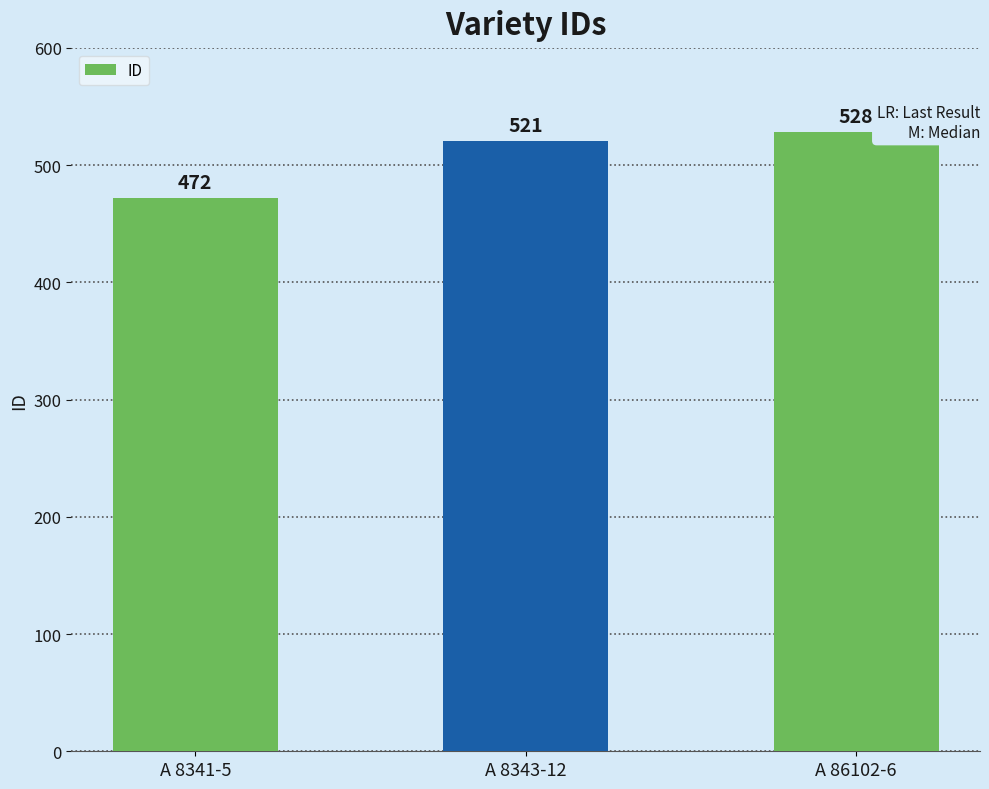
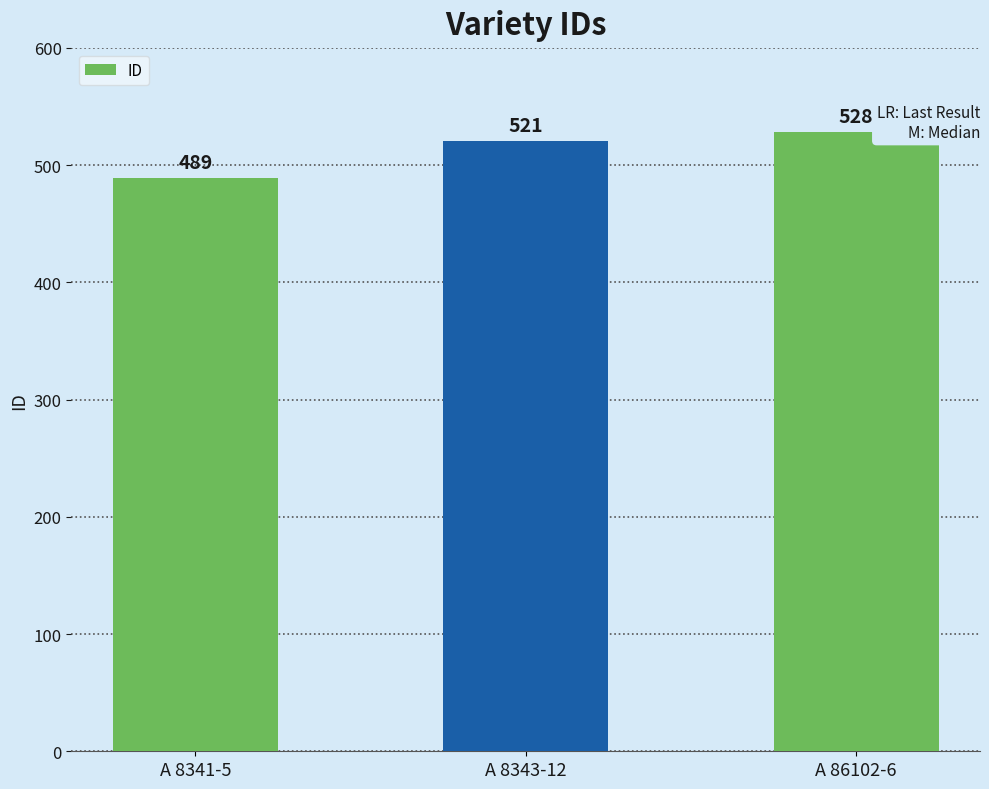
A 8341-5: 472 -> 489
